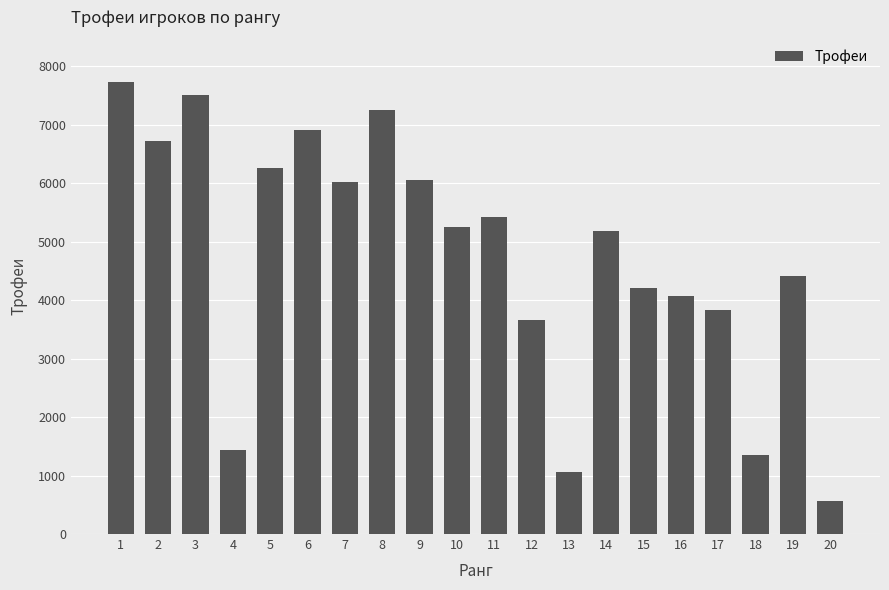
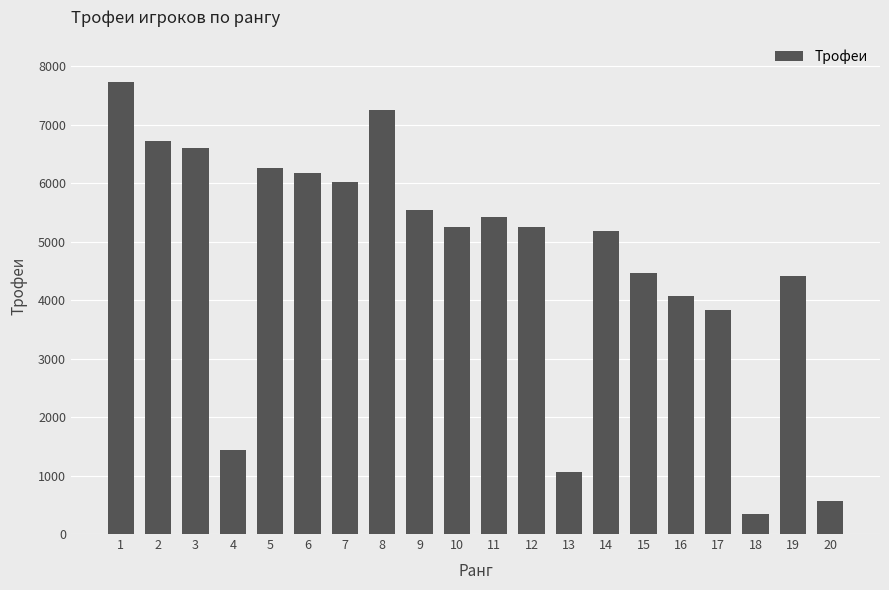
3: 7500 -> 6600
6: 6900 -> 6200
9: 6100 -> 5500
12: 3700 -> 5200
15: 4200 -> 4500
18: 1400 -> 300
